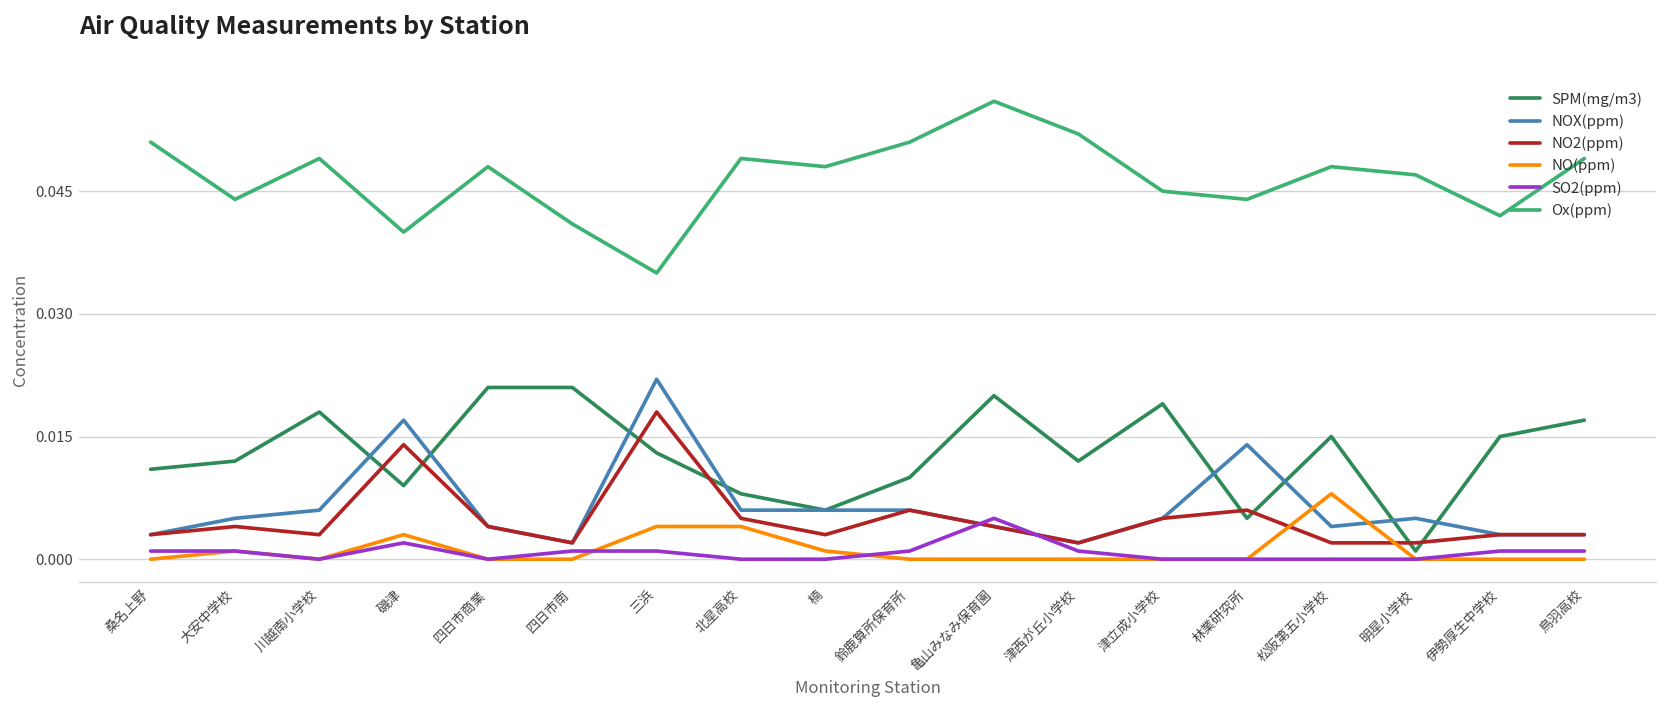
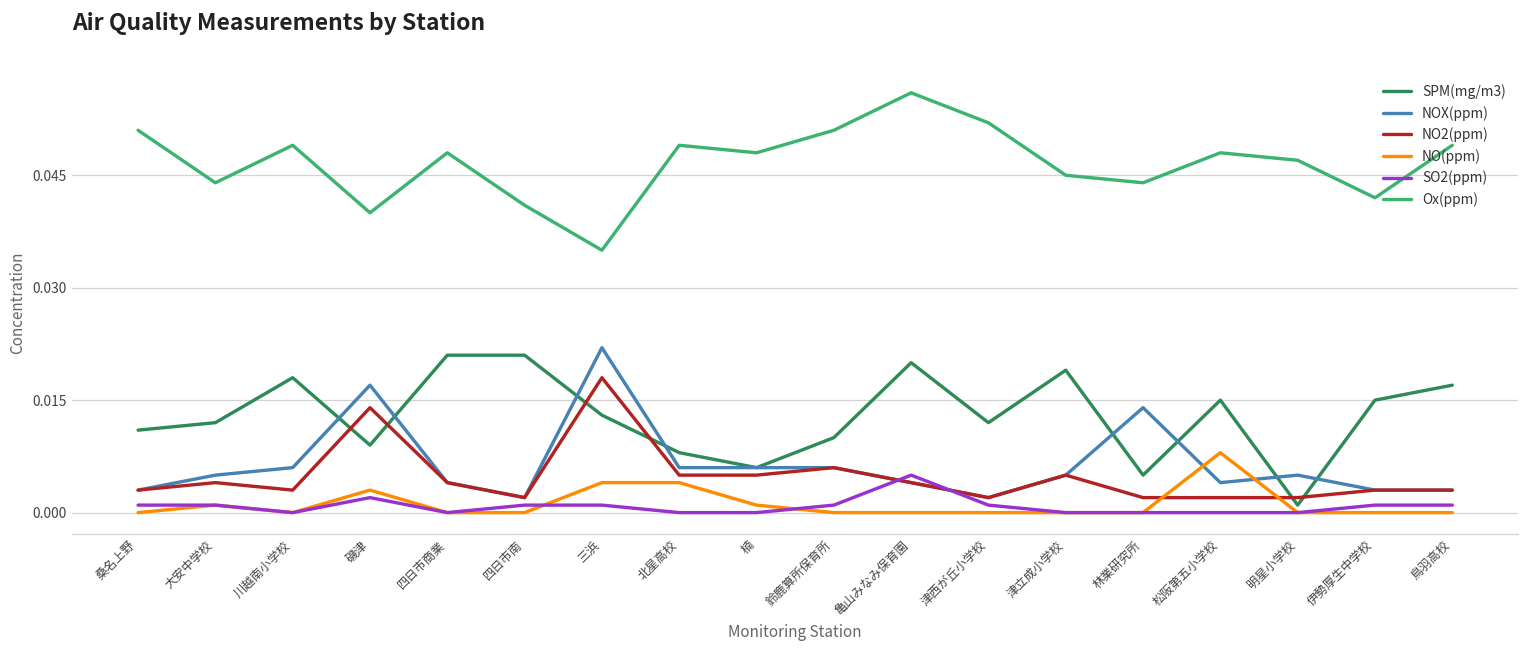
NO2(ppm), 楠: 0.003 -> 0.005
NO2(ppm), 林業研究所: 0.006 -> 0.002
